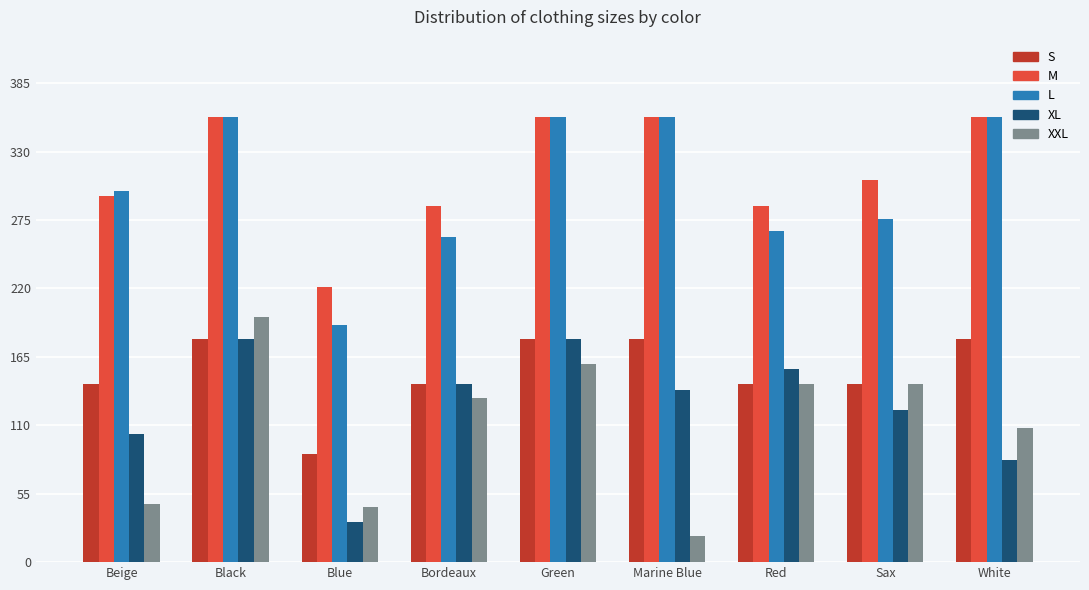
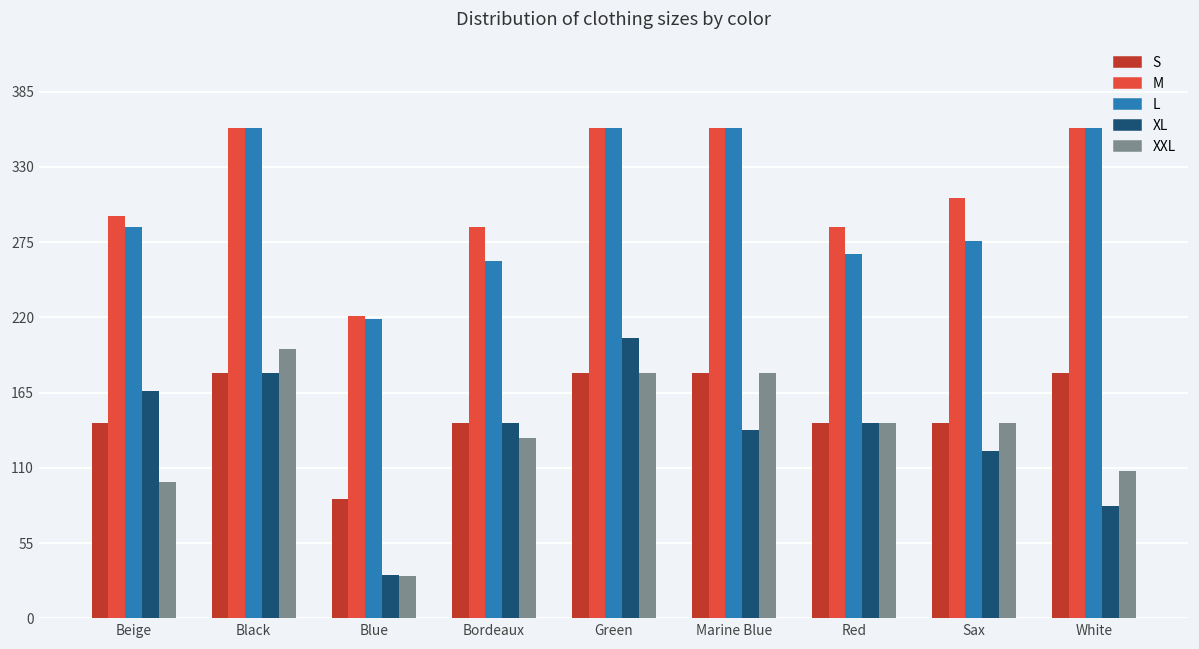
L, Beige: 298 -> 286
XL, Beige: 103 -> 166
XXL, Beige: 47 -> 100
L, Blue: 191 -> 219
XXL, Blue: 44 -> 31
XL, Green: 179 -> 205
XXL, Green: 159 -> 179
XXL, Marine Blue: 21 -> 179
XL, Red: 155 -> 143
